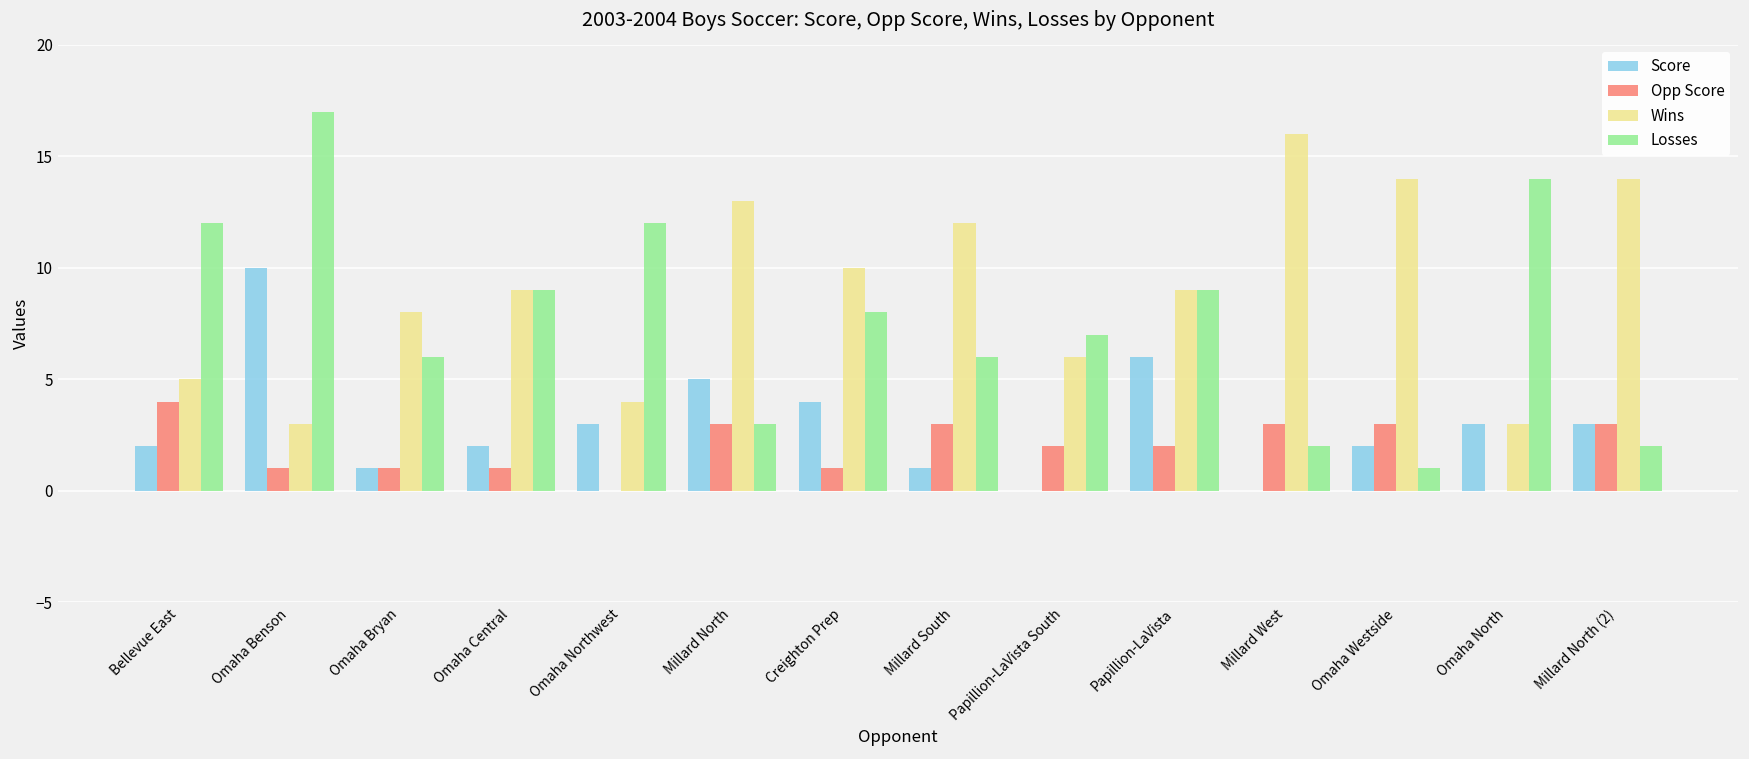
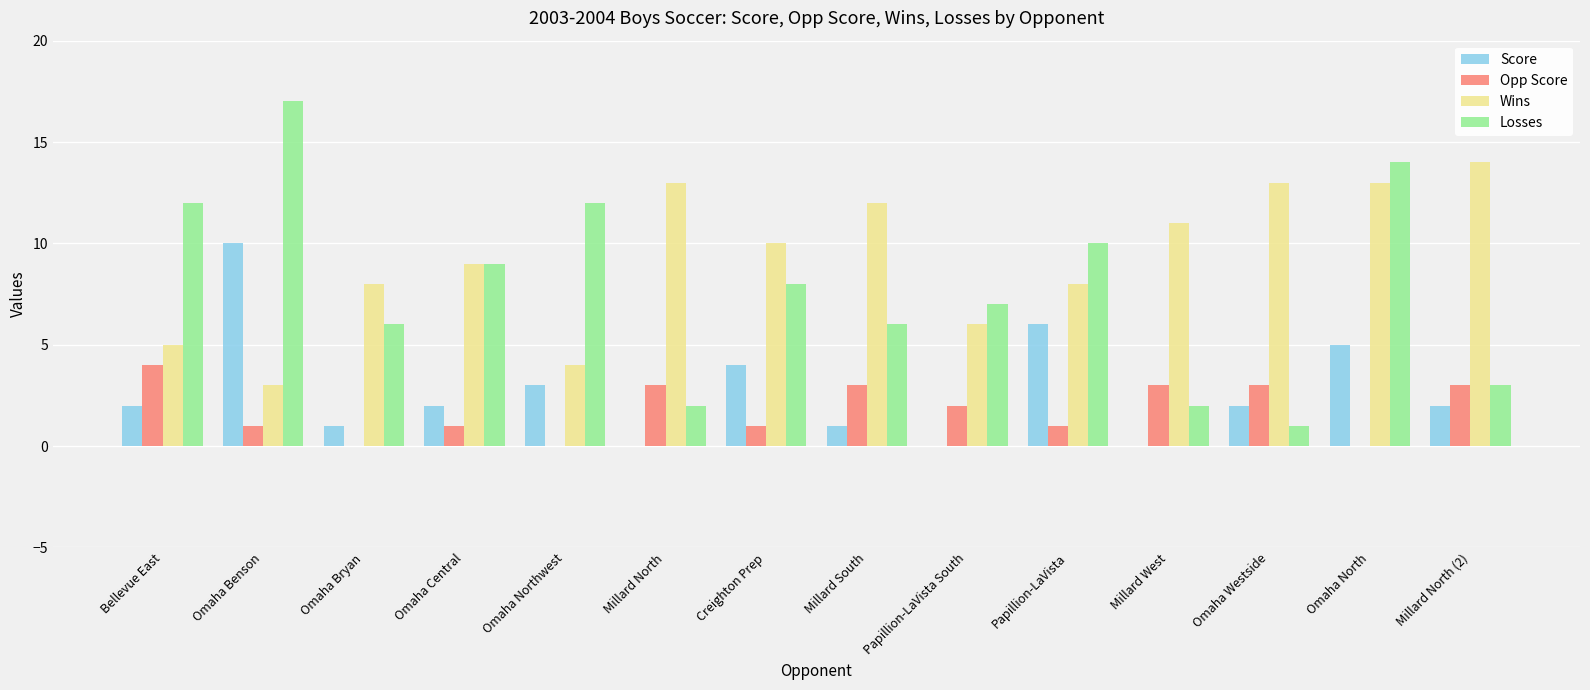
Opp Score, Omaha Bryan: 1 -> 0
Score, Millard North: 5 -> 0
Losses, Millard North: 3 -> 2
Opp Score, Papillion-LaVista: 2 -> 1
Wins, Papillion-LaVista: 9 -> 8
Losses, Papillion-LaVista: 9 -> 10
Wins, Millard West: 16 -> 11
Wins, Omaha Westside: 14 -> 13
Score, Omaha North: 3 -> 5
Wins, Omaha North: 3 -> 13
Score, Millard North (2): 3 -> 2
Losses, Millard North (2): 2 -> 3
